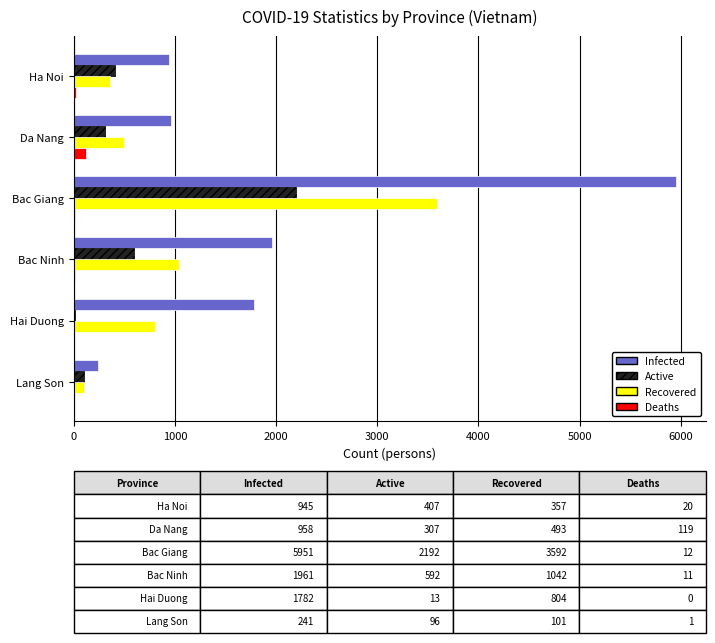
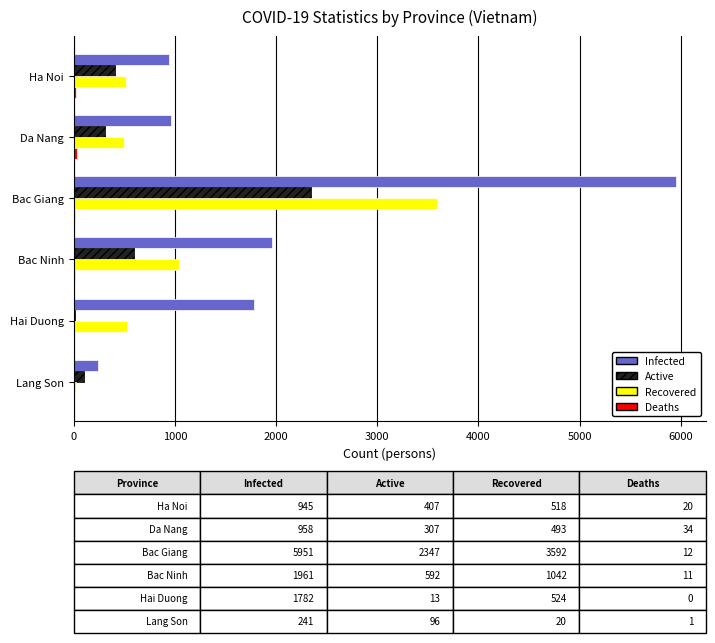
Recovered, Ha Noi: 357 -> 518
Deaths, Da Nang: 119 -> 34
Active, Bac Giang: 2192 -> 2347
Recovered, Hai Duong: 804 -> 524
Recovered, Lang Son: 101 -> 20
